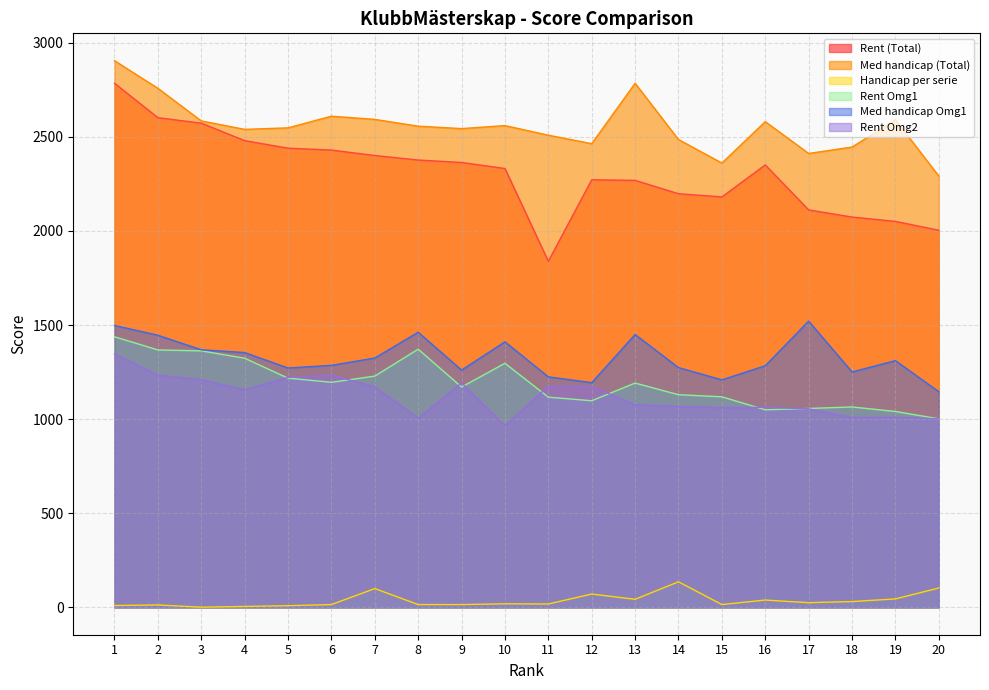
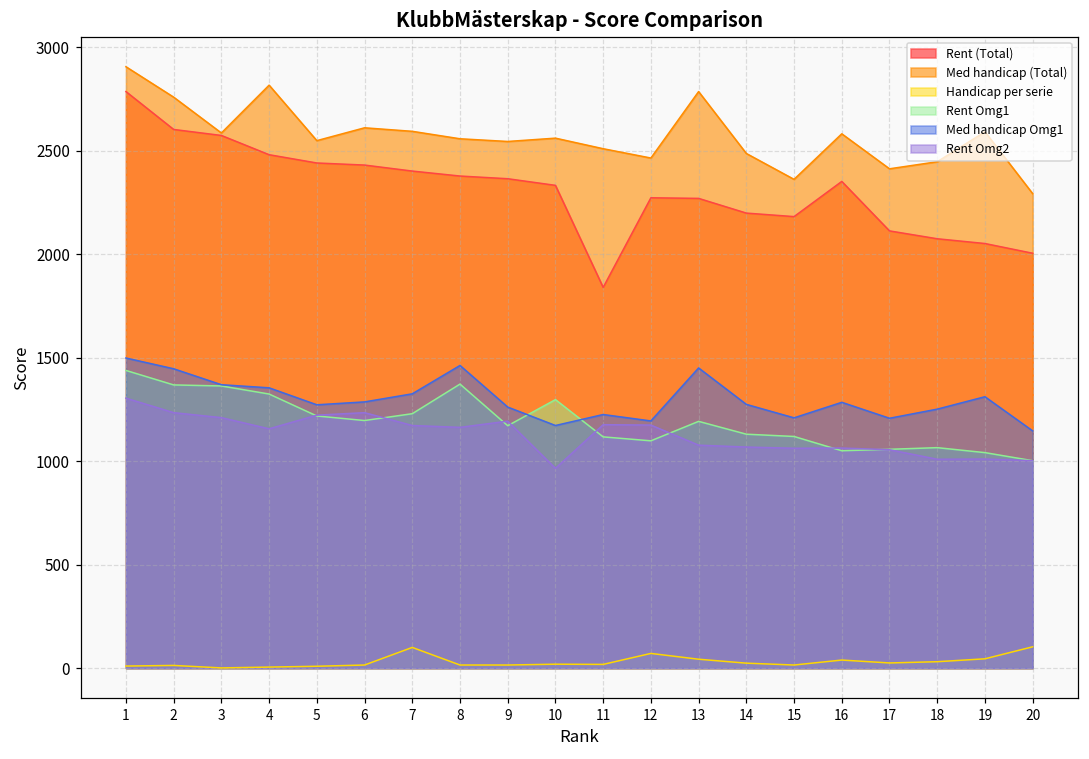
Rent Omg2, 1: 1350 -> 1300
Med handicap (Total), 4: 2540 -> 2820
Rent Omg2, 8: 1010 -> 1160
Med handicap Omg1, 10: 1410 -> 1170
Handicap per serie, 14: 140 -> 20
Med handicap Omg1, 17: 1520 -> 1210
